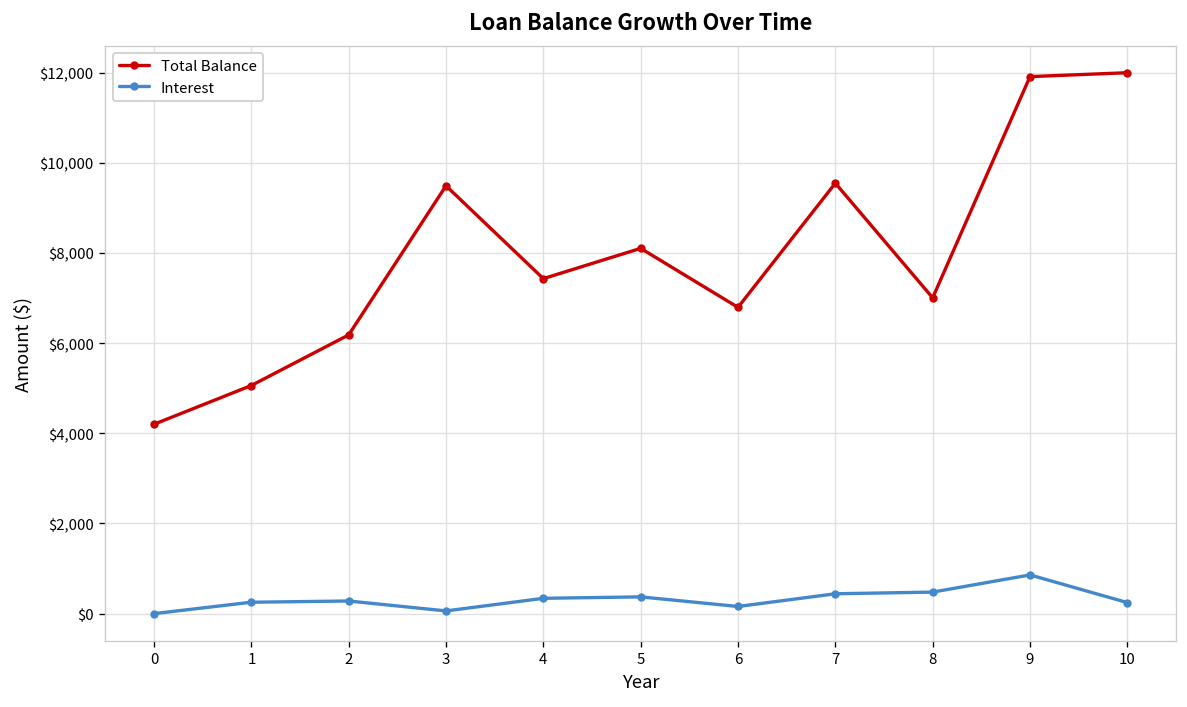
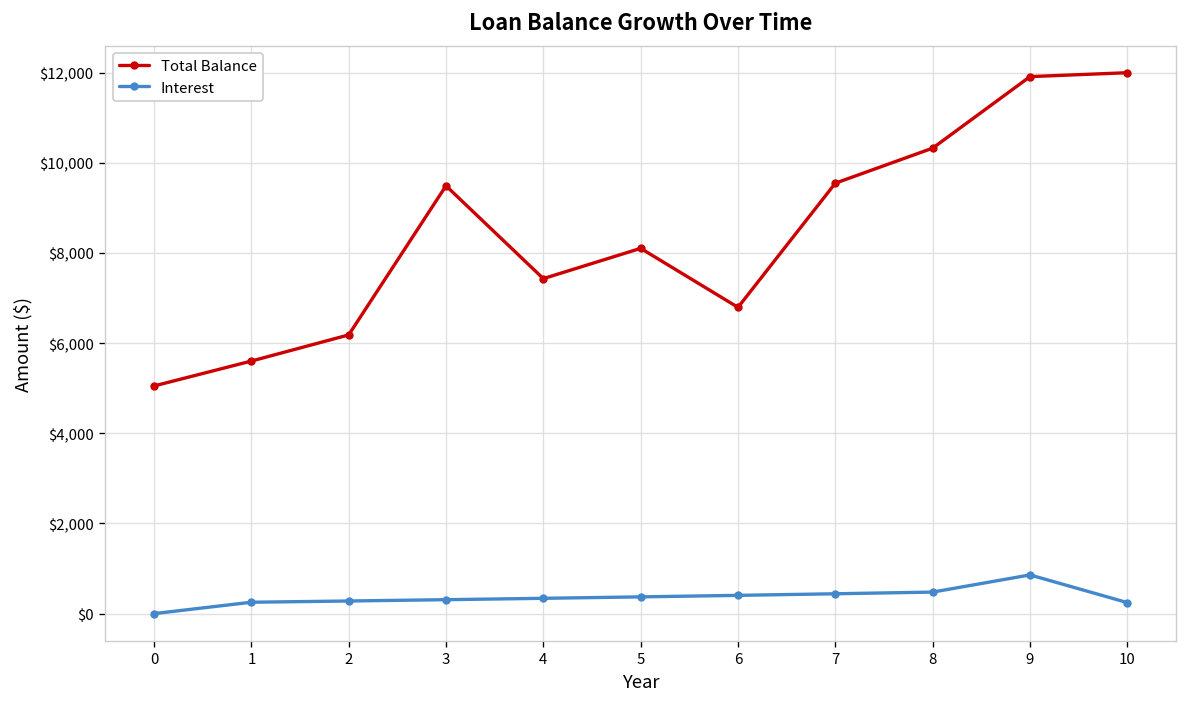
Total Balance, 0: $4,200 -> $5,100
Total Balance, 1: $5,100 -> $5,600
Interest, 3: $100 -> $300
Interest, 6: $200 -> $400
Total Balance, 8: $7,000 -> $10,300
